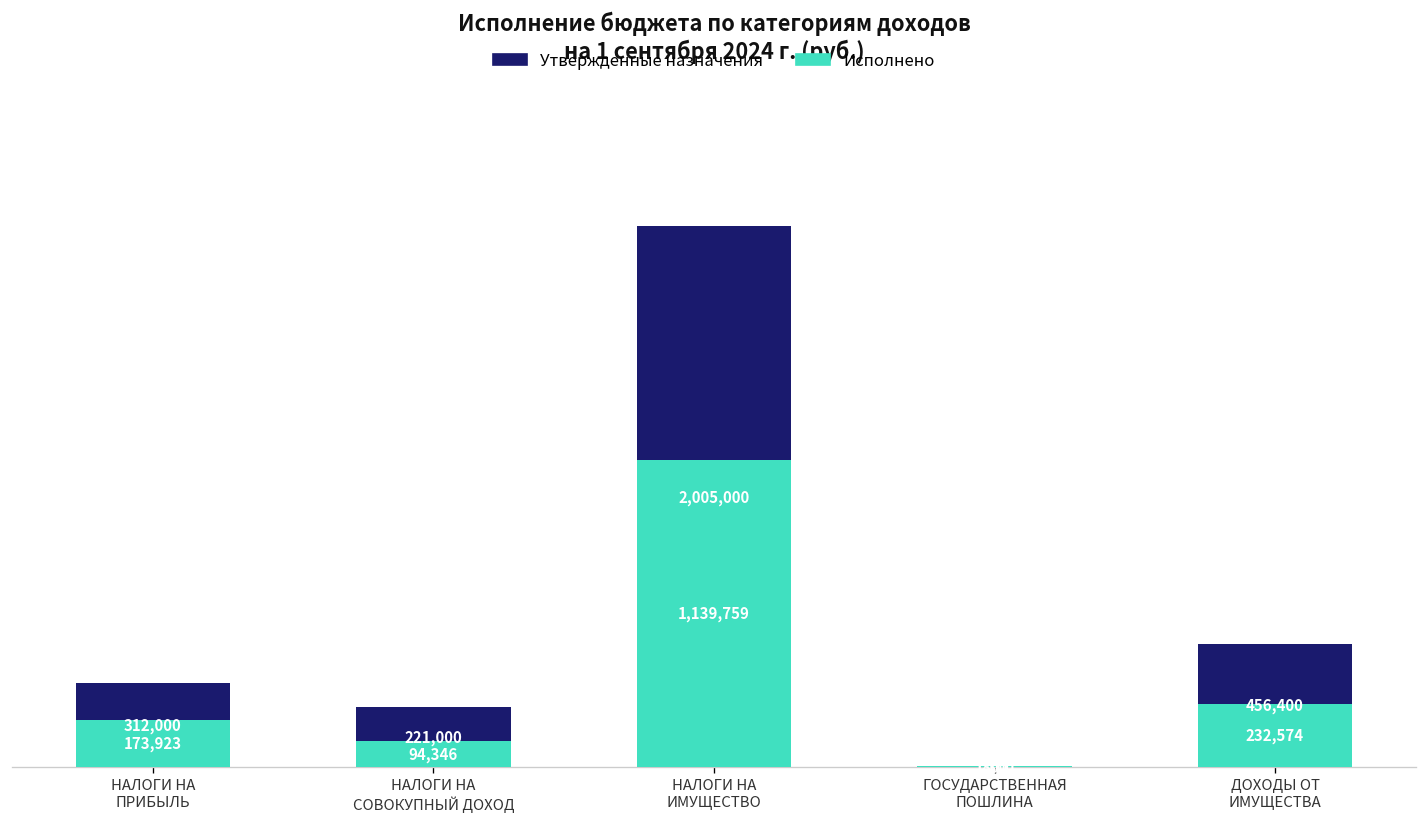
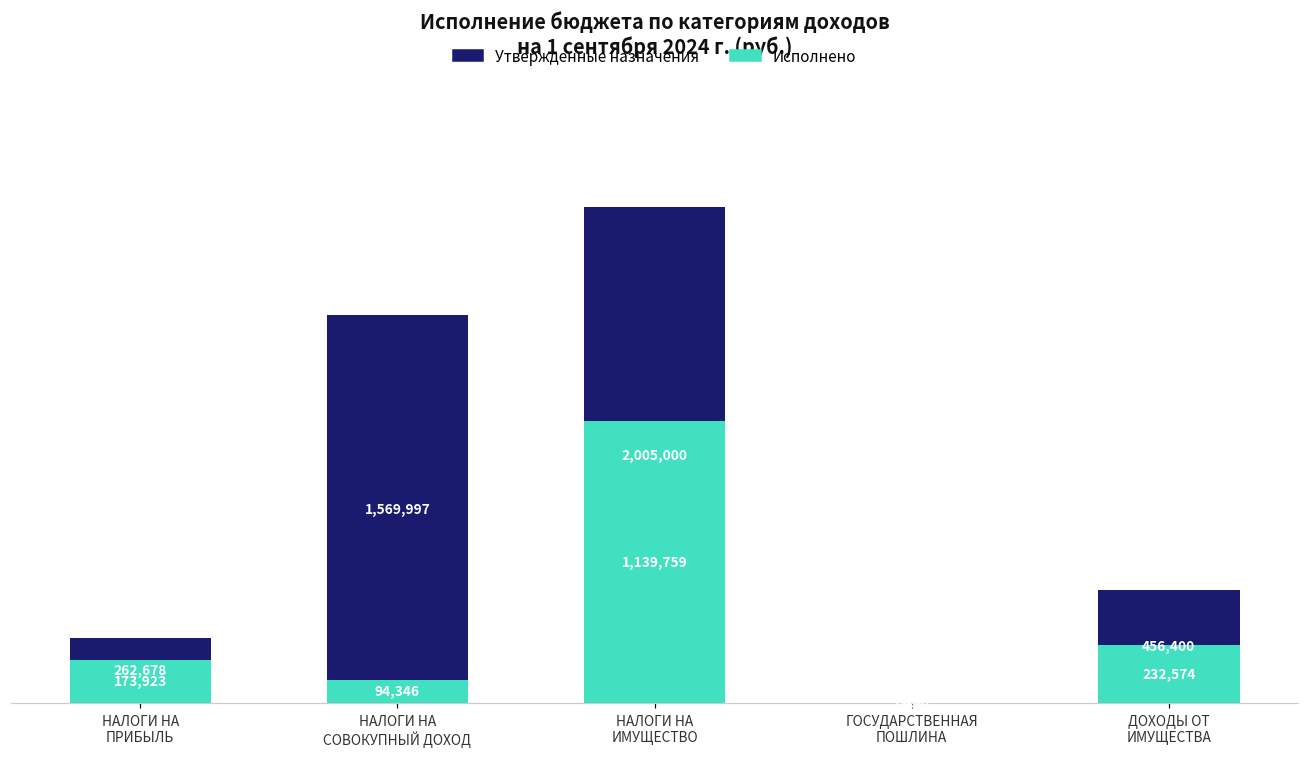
Утвержденные назначения, НАЛОГИ НА ПРИБЫЛЬ: 312,000 -> 262,678
Утвержденные назначения, НАЛОГИ НА СОВОКУПНЫЙ ДОХОД: 221,000 -> 1,569,997
